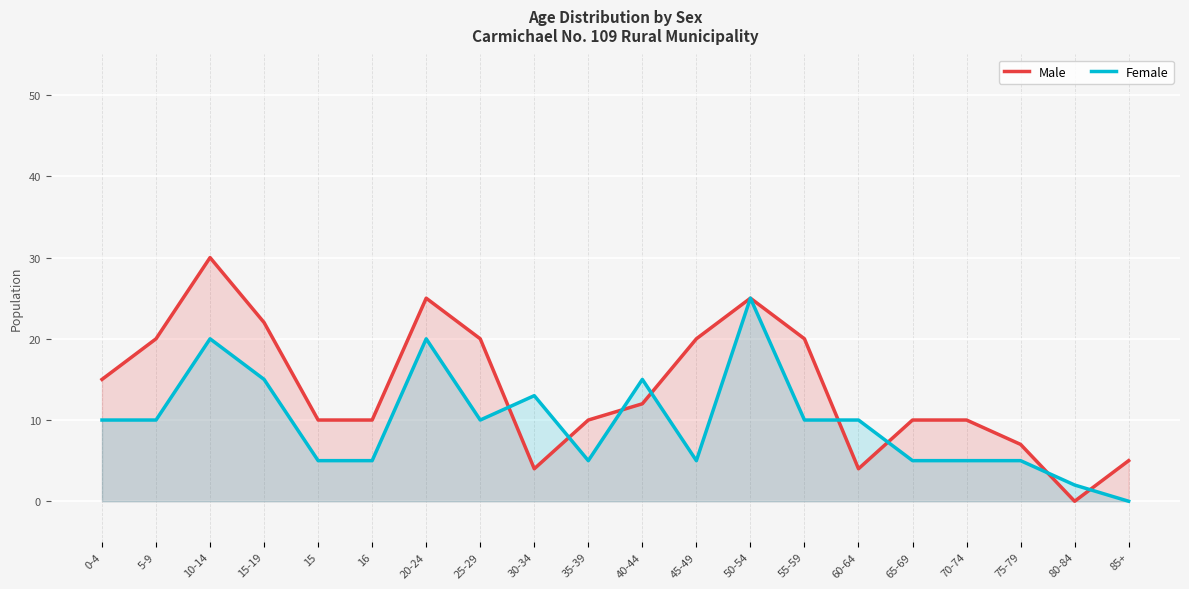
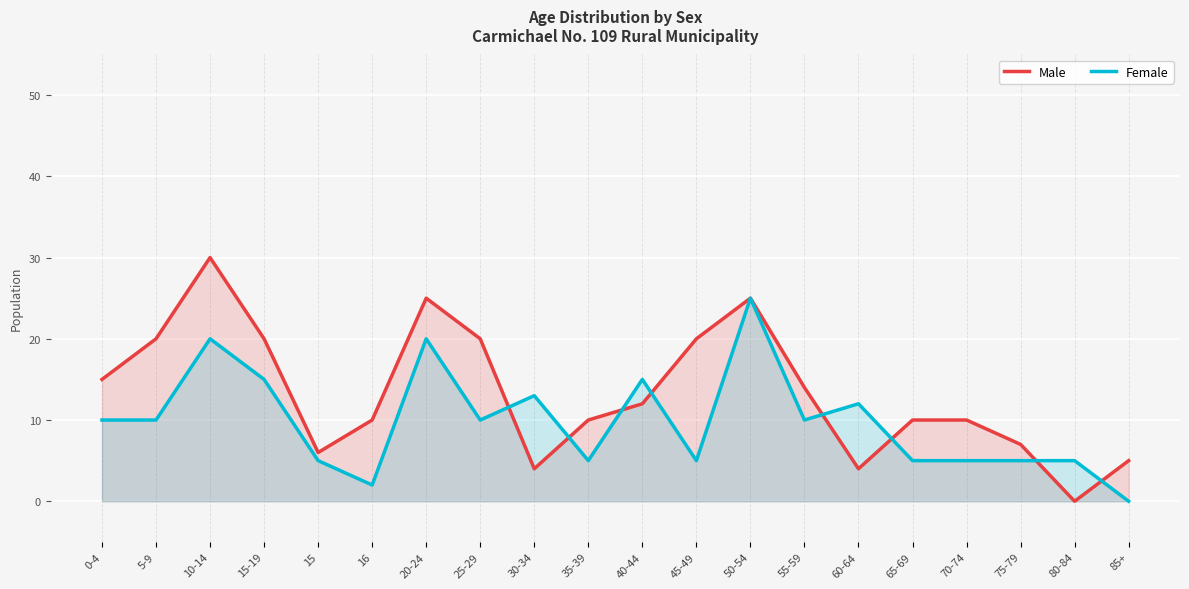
Male, 15-19: 22 -> 20
Male, 15: 10 -> 6
Female, 16: 5 -> 2
Male, 55-59: 20 -> 14
Female, 60-64: 10 -> 12
Female, 80-84: 2 -> 5
